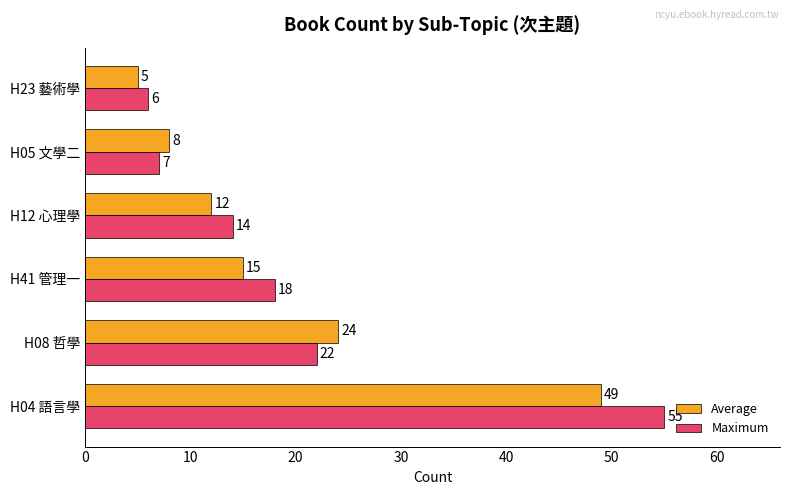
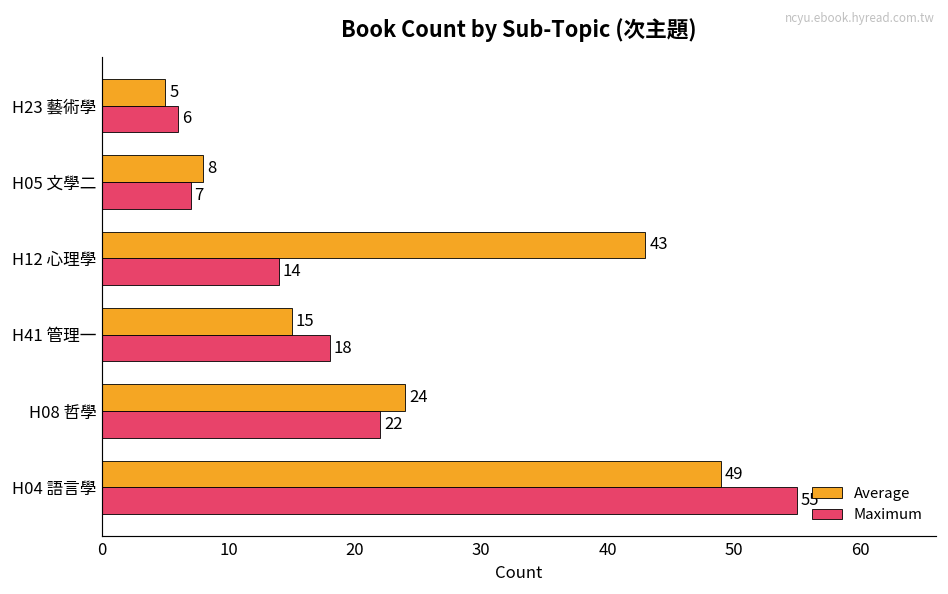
Average, H12 心理學: 12 -> 43
